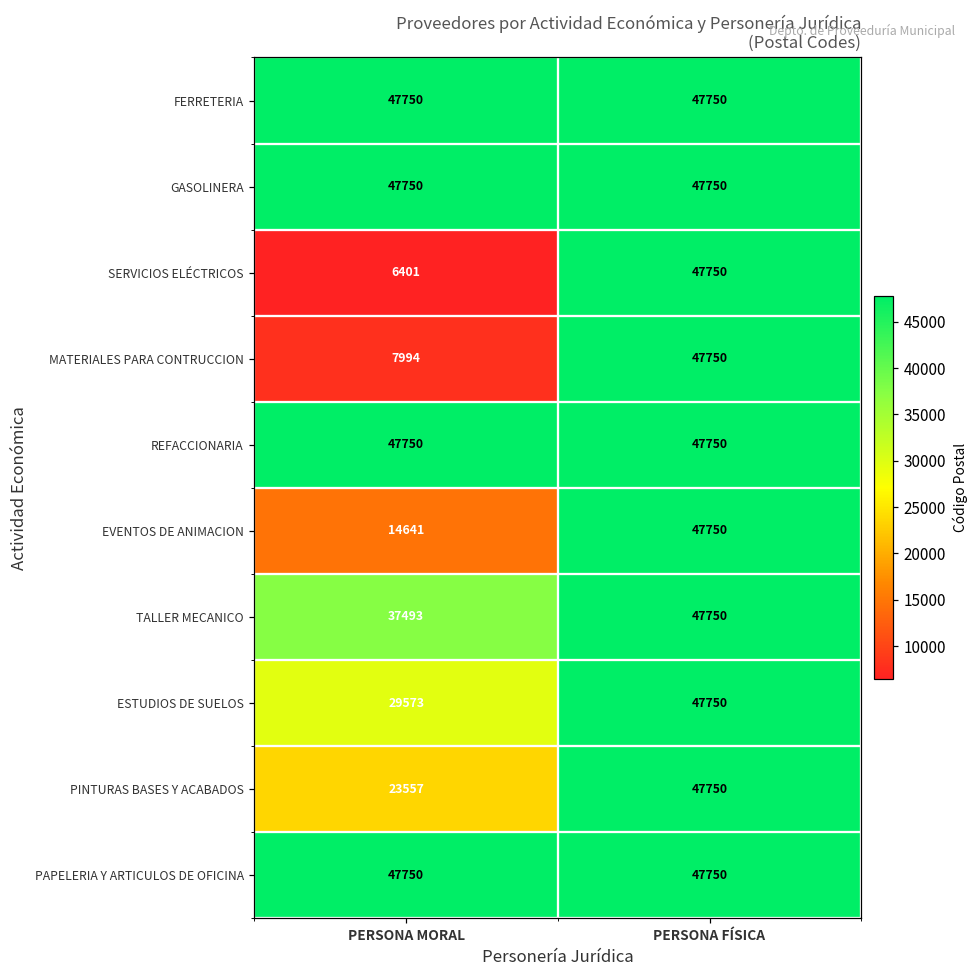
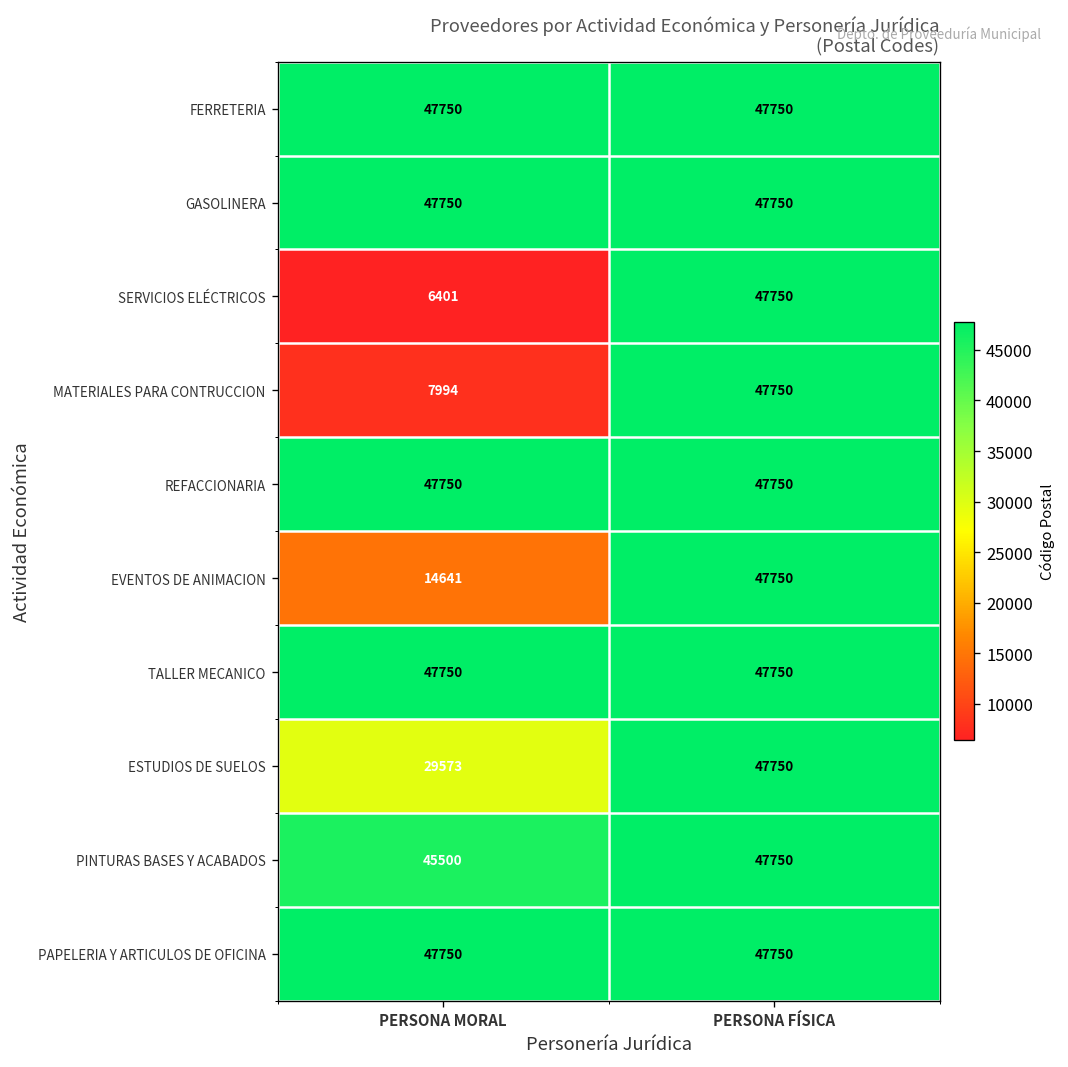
TALLER MECANICO, PERSONA MORAL: 37493 -> 47750
PINTURAS BASES Y ACABADOS, PERSONA MORAL: 23557 -> 45500
